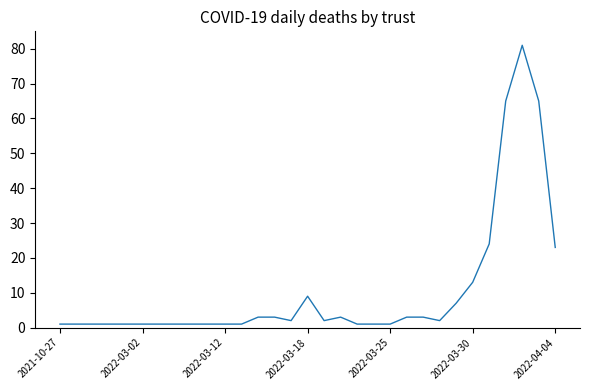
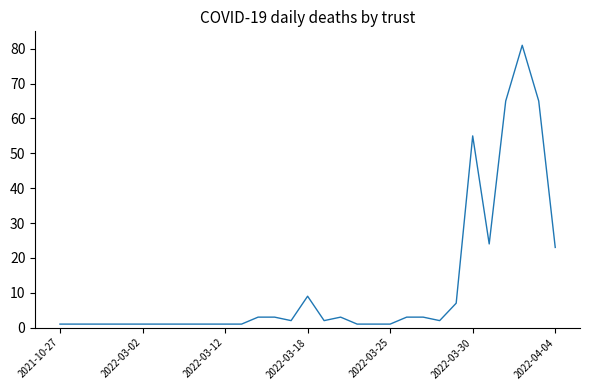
2022-03-30: 13 -> 55
